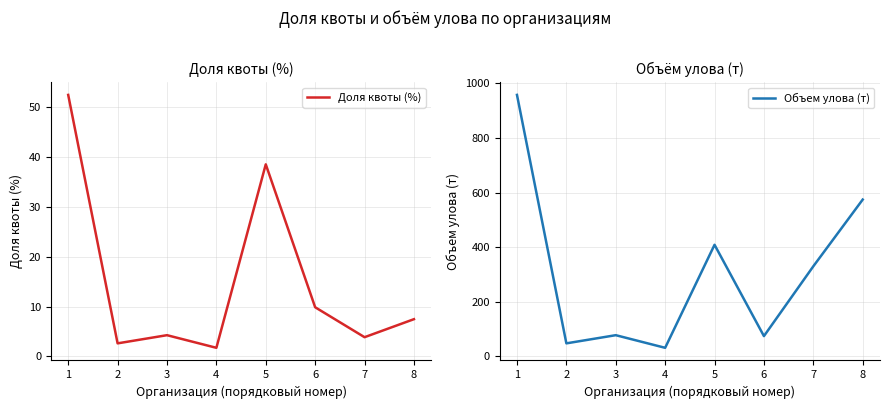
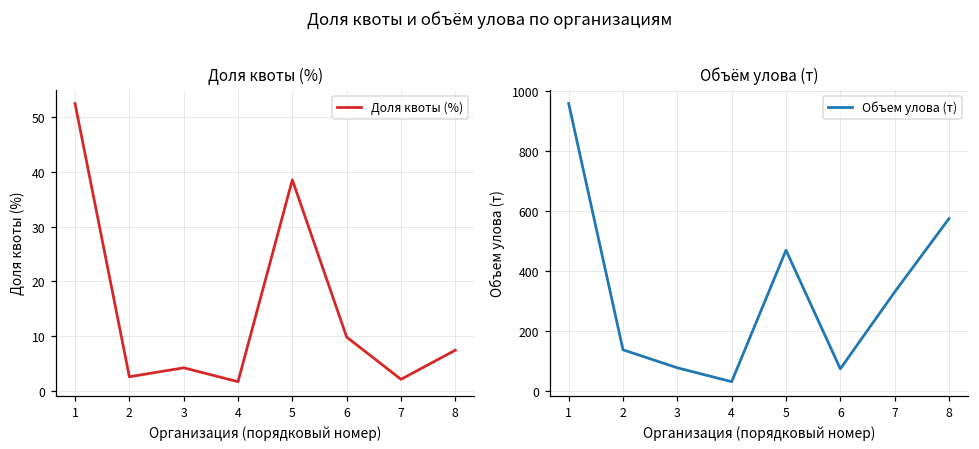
Доля квоты (%), 7: 4 -> 2
Объём улова (т), 2: 50 -> 140
Объём улова (т), 5: 410 -> 470
